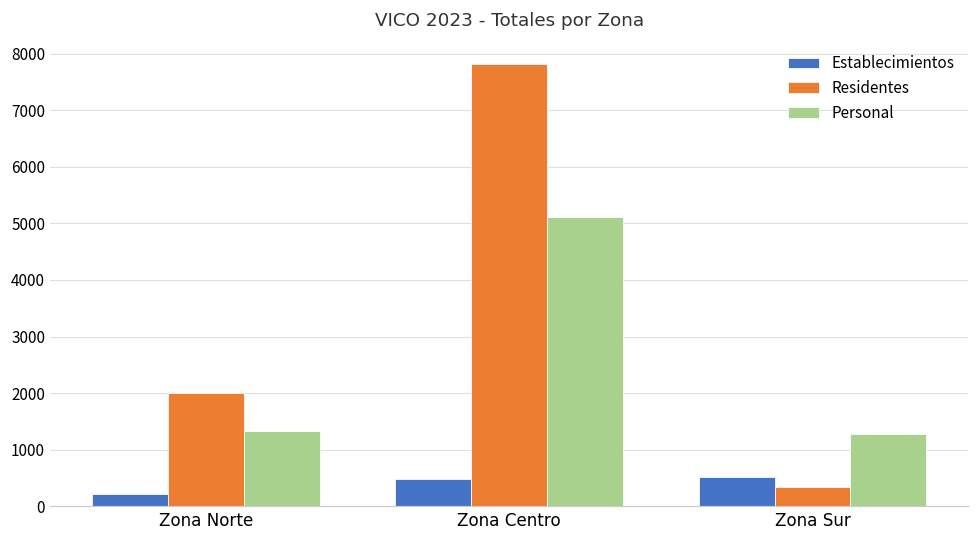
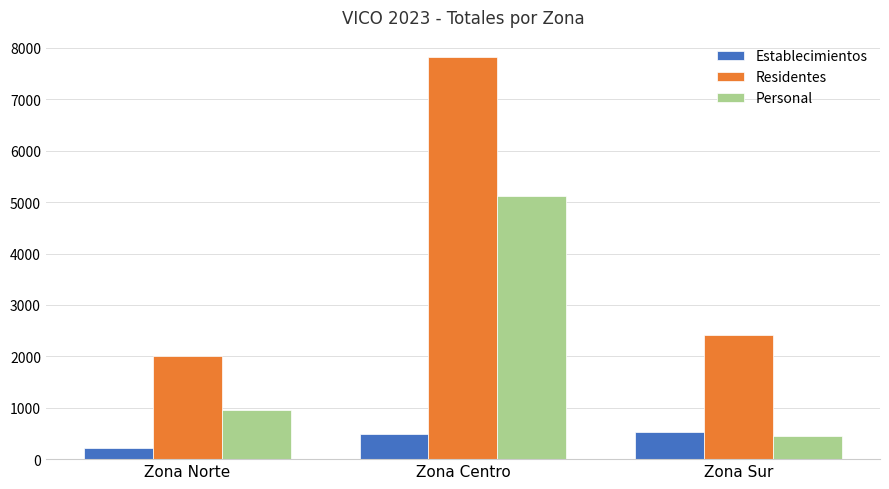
Personal, Zona Norte: 1300 -> 1000
Residentes, Zona Sur: 300 -> 2400
Personal, Zona Sur: 1300 -> 500
